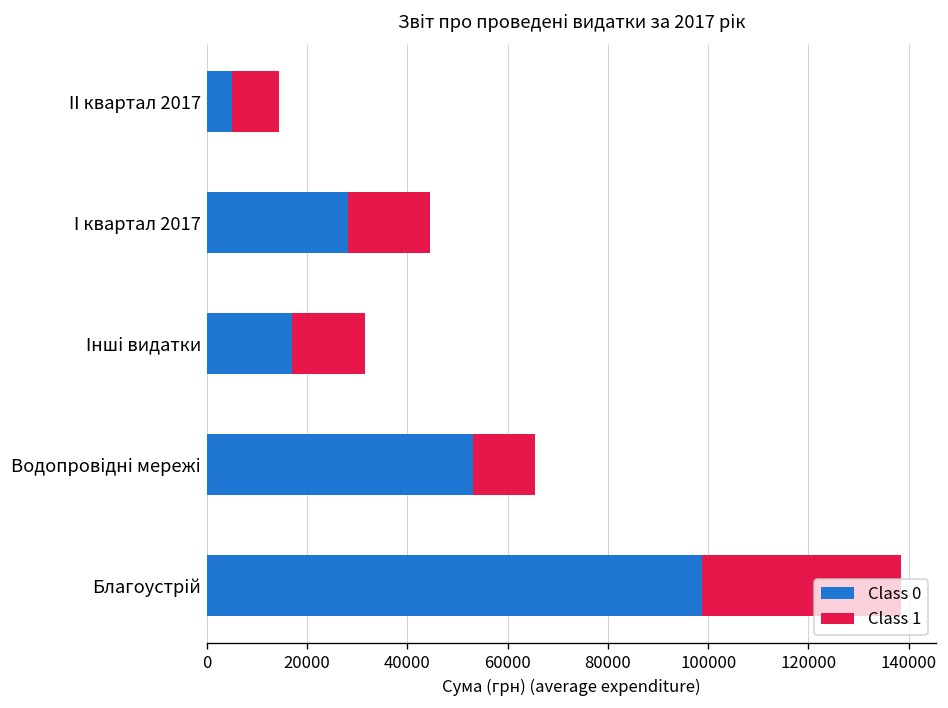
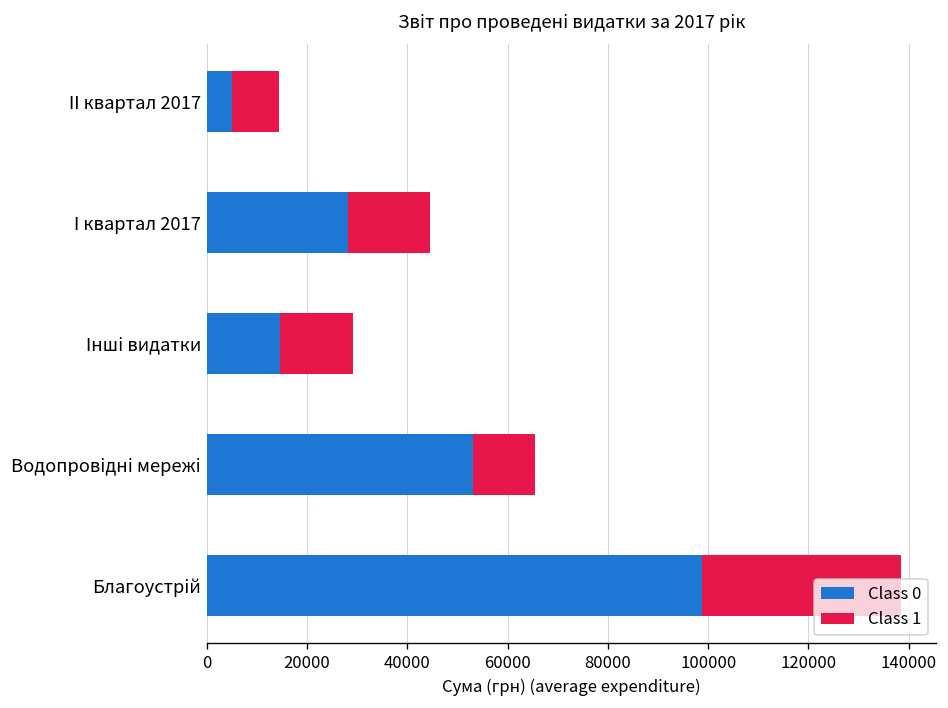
Class 0, Інші видатки: 17000 -> 15000
